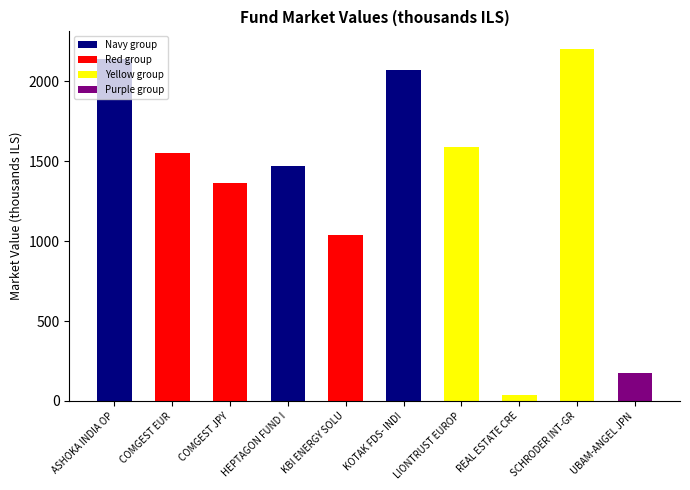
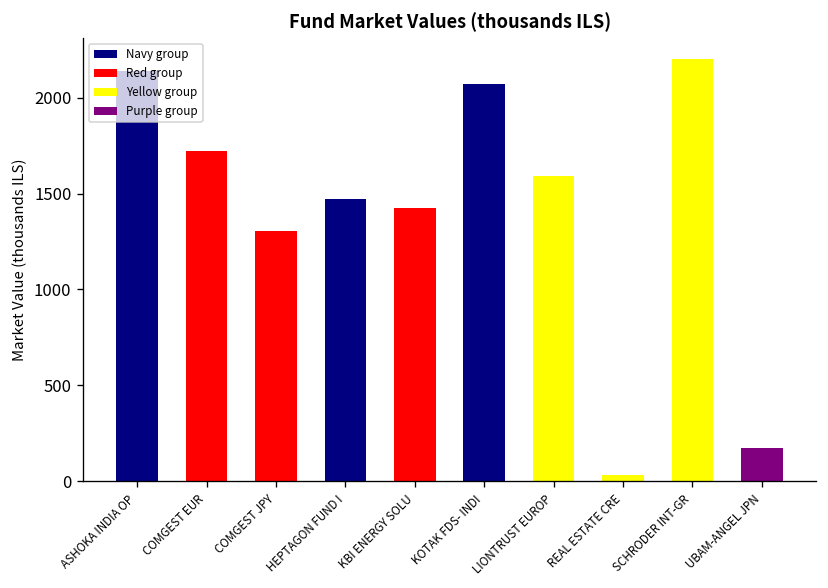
COMGEST EUR: 1550 -> 1720
COMGEST JPY: 1370 -> 1300
KBI ENERGY SOLU: 1040 -> 1430
